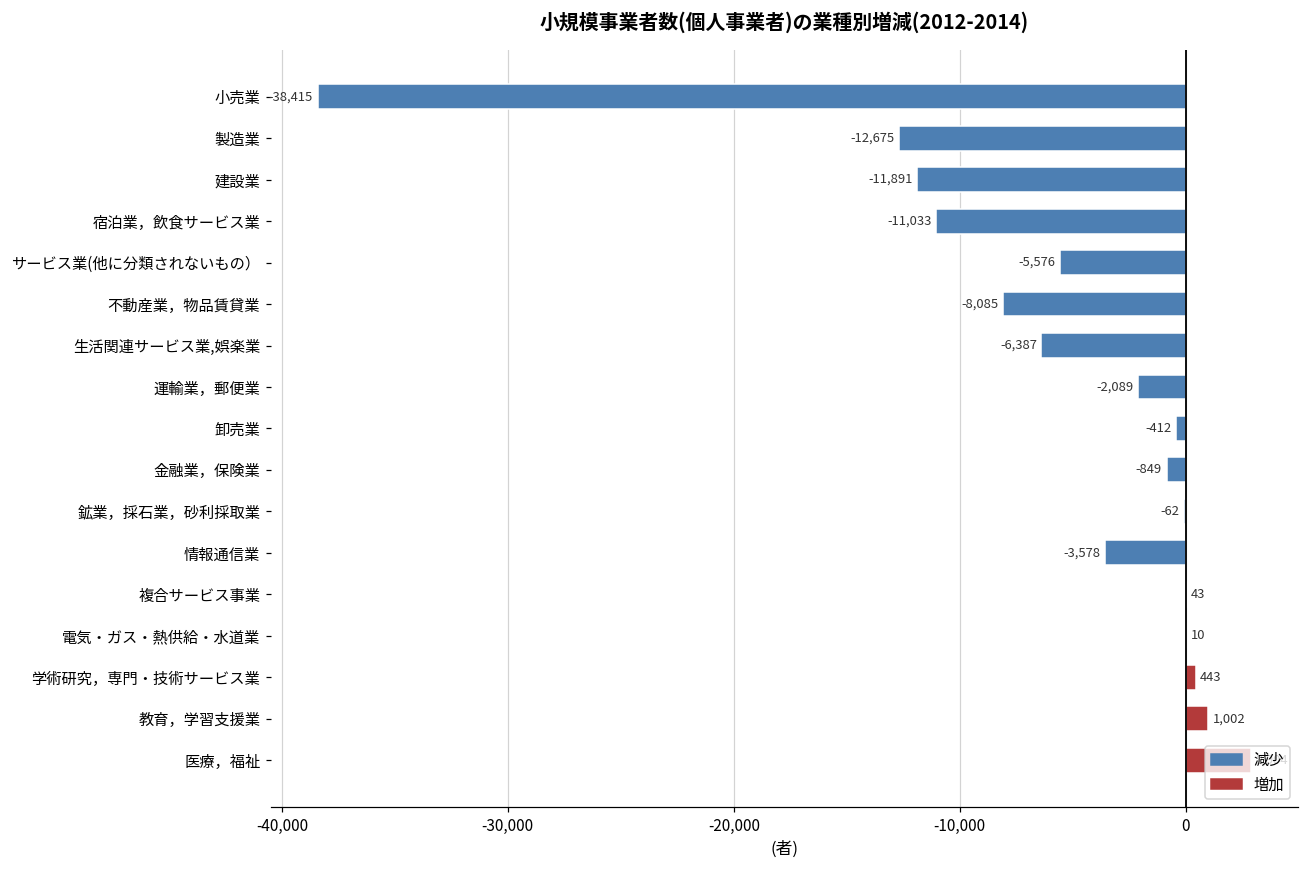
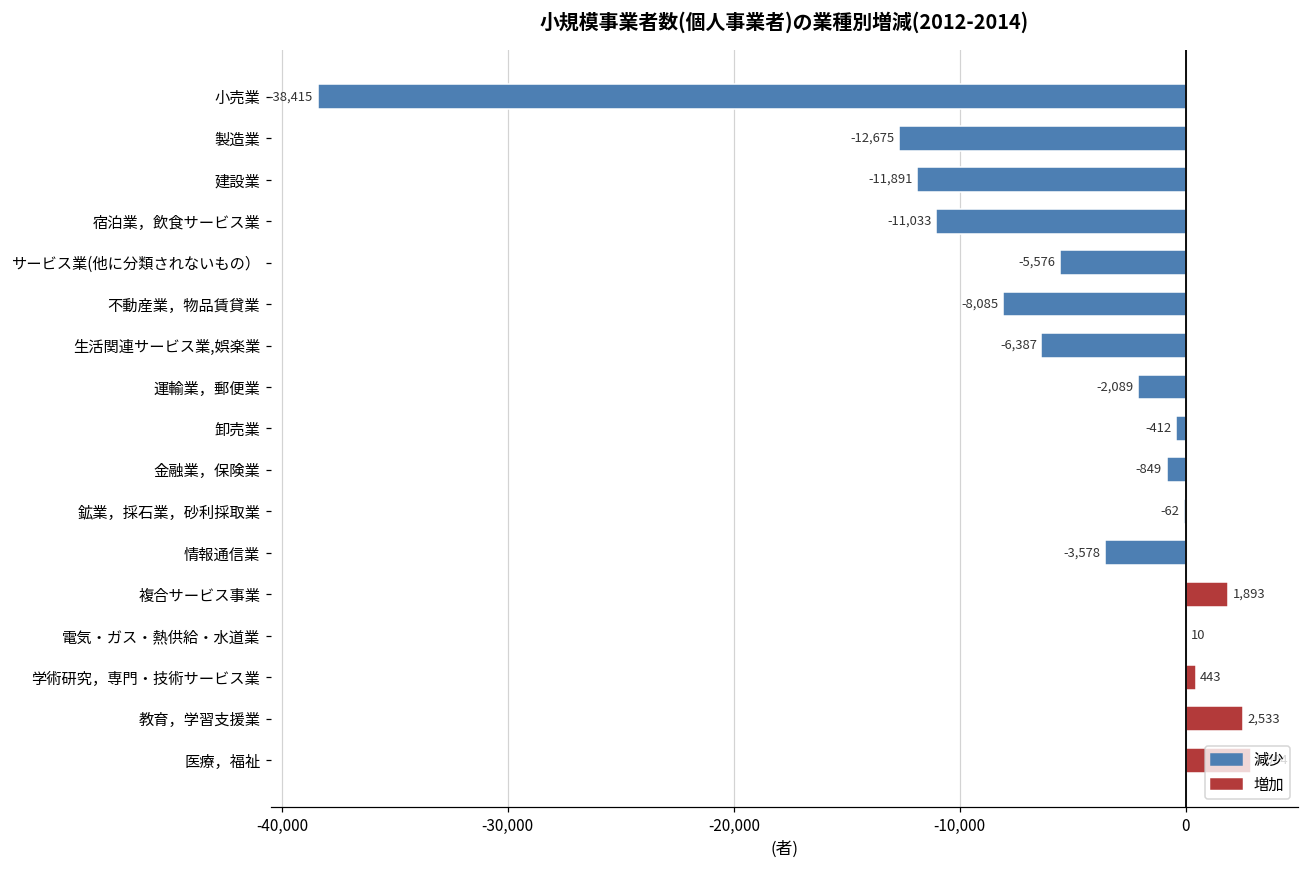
複合サービス事業: 43 -> 1,893
教育，学習支援業: 1,002 -> 2,533
